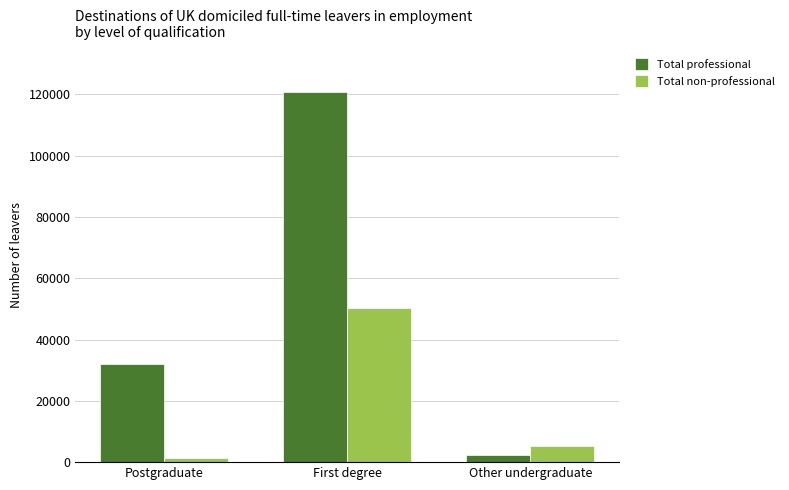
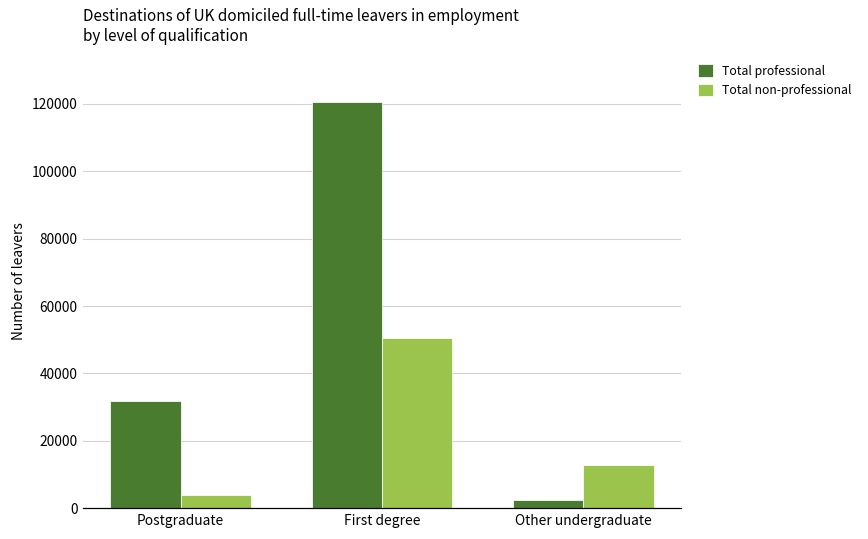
Total non-professional, Postgraduate: 1000 -> 4000
Total non-professional, Other undergraduate: 5000 -> 13000
